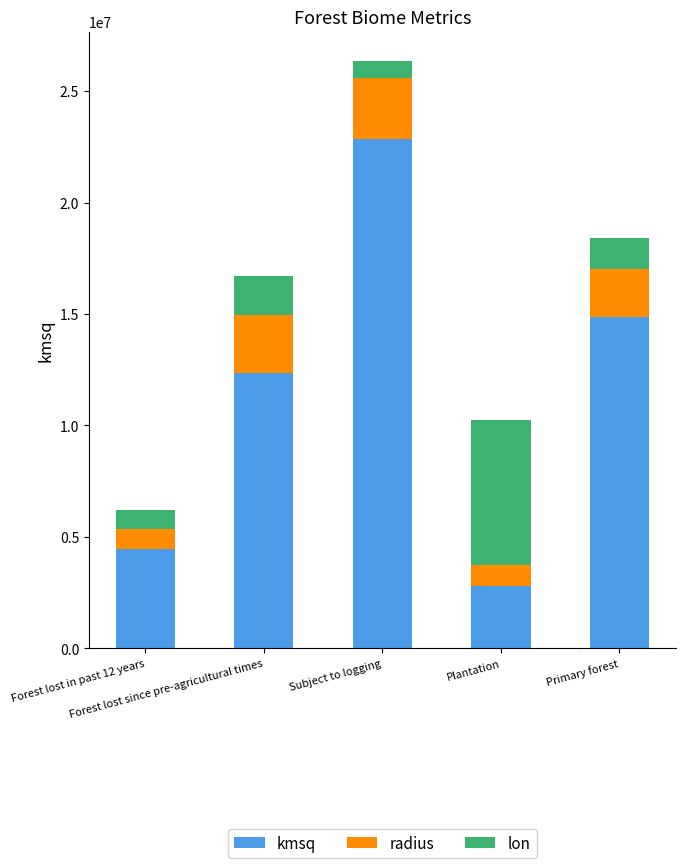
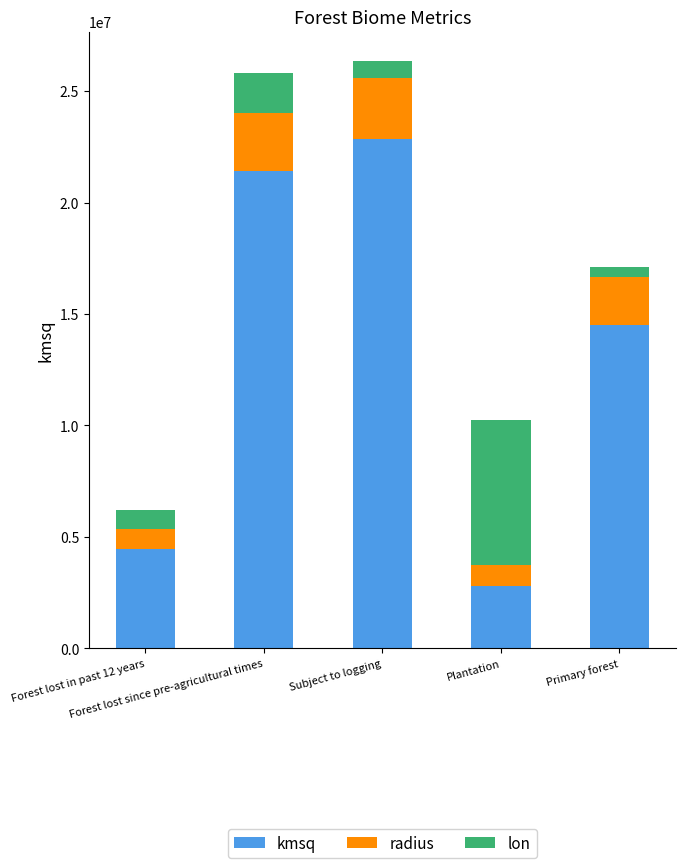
kmsq, Forest lost since pre-agricultural times: 12300000 -> 21400000
kmsq, Primary forest: 14900000 -> 14500000
lon, Primary forest: 1400000 -> 500000
